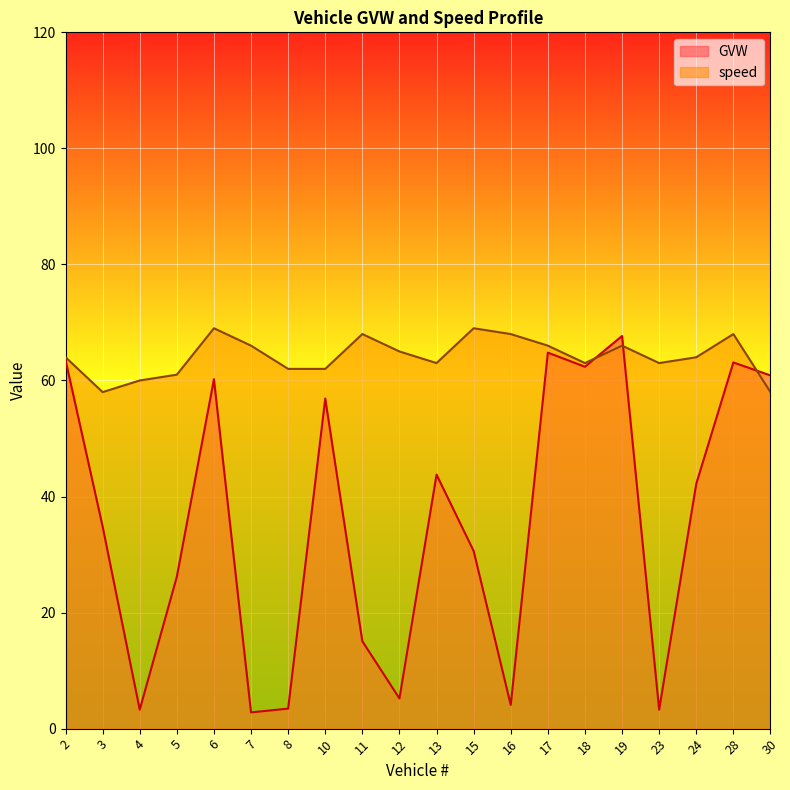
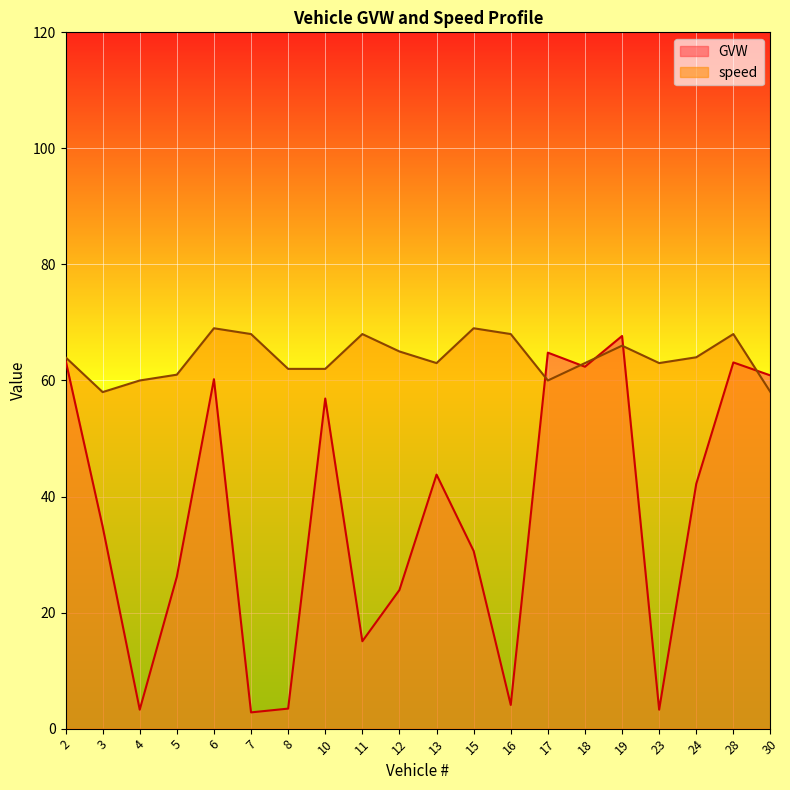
speed, 7: 66 -> 68
GVW, 12: 5 -> 24
speed, 17: 66 -> 60
